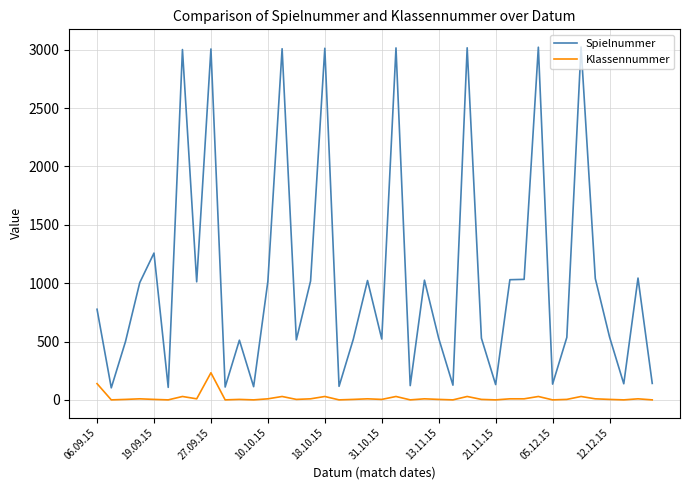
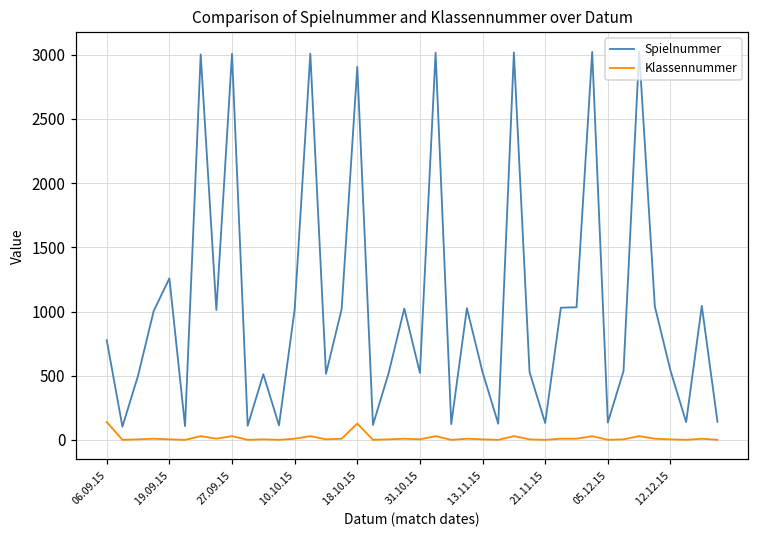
Klassennummer, 27.09.15: 230 -> 30
Spielnummer, 18.10.15: 3010 -> 2910
Klassennummer, 18.10.15: 30 -> 130
